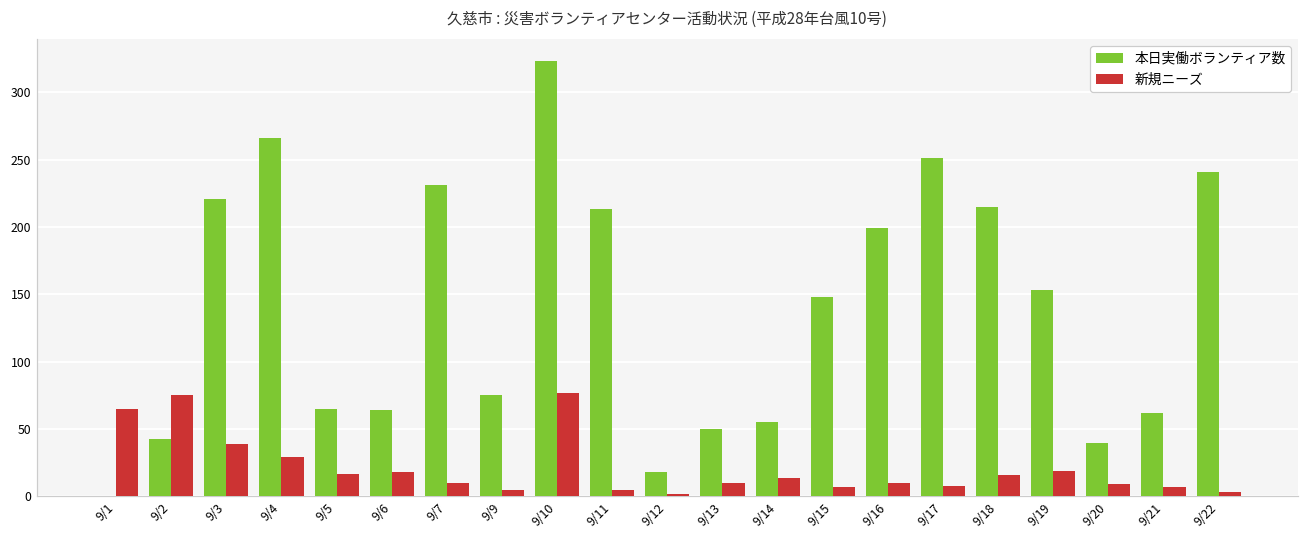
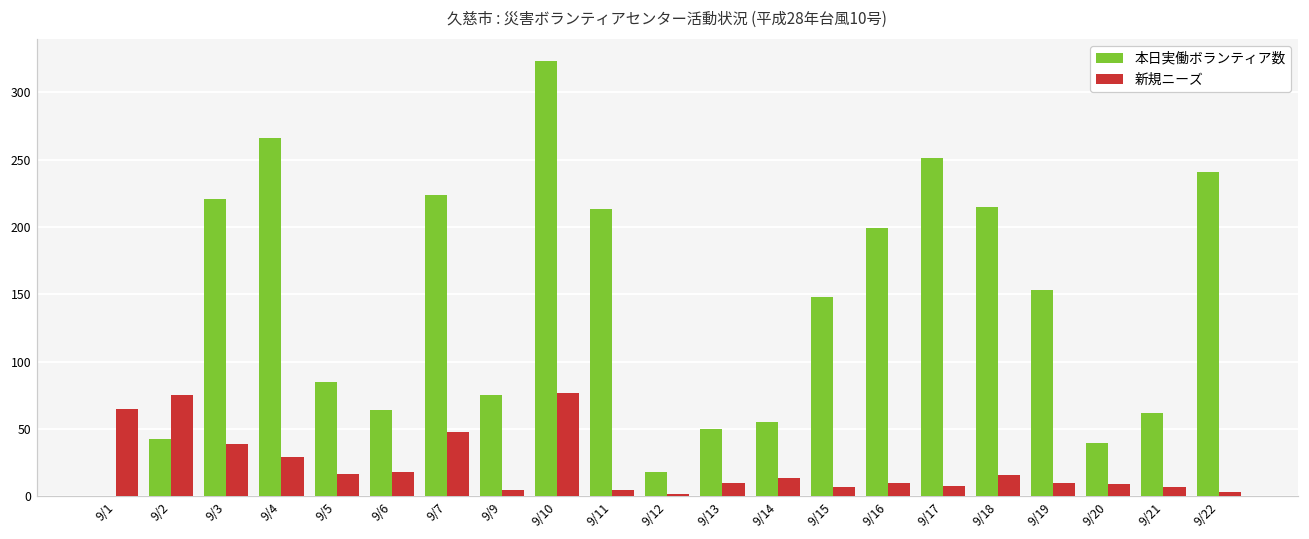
本日実働ボランティア数, 9/5: 65 -> 85
本日実働ボランティア数, 9/7: 231 -> 224
新規ニーズ, 9/7: 10 -> 48
新規ニーズ, 9/19: 19 -> 10
